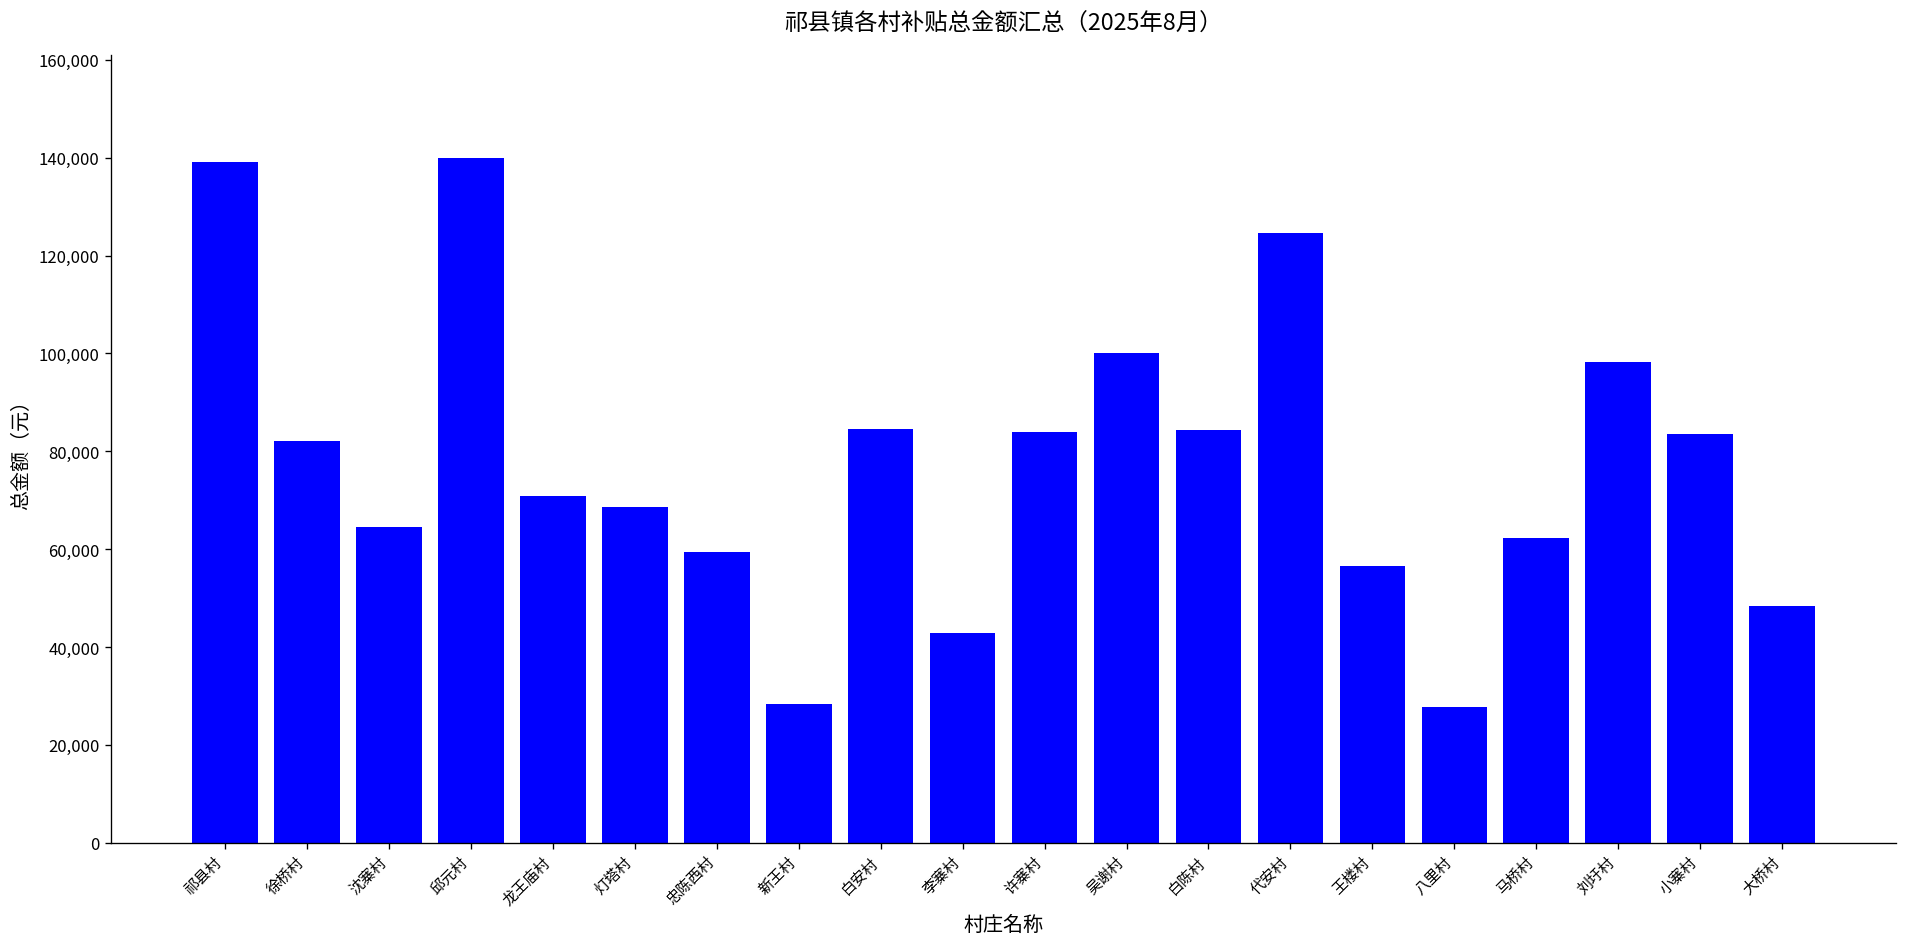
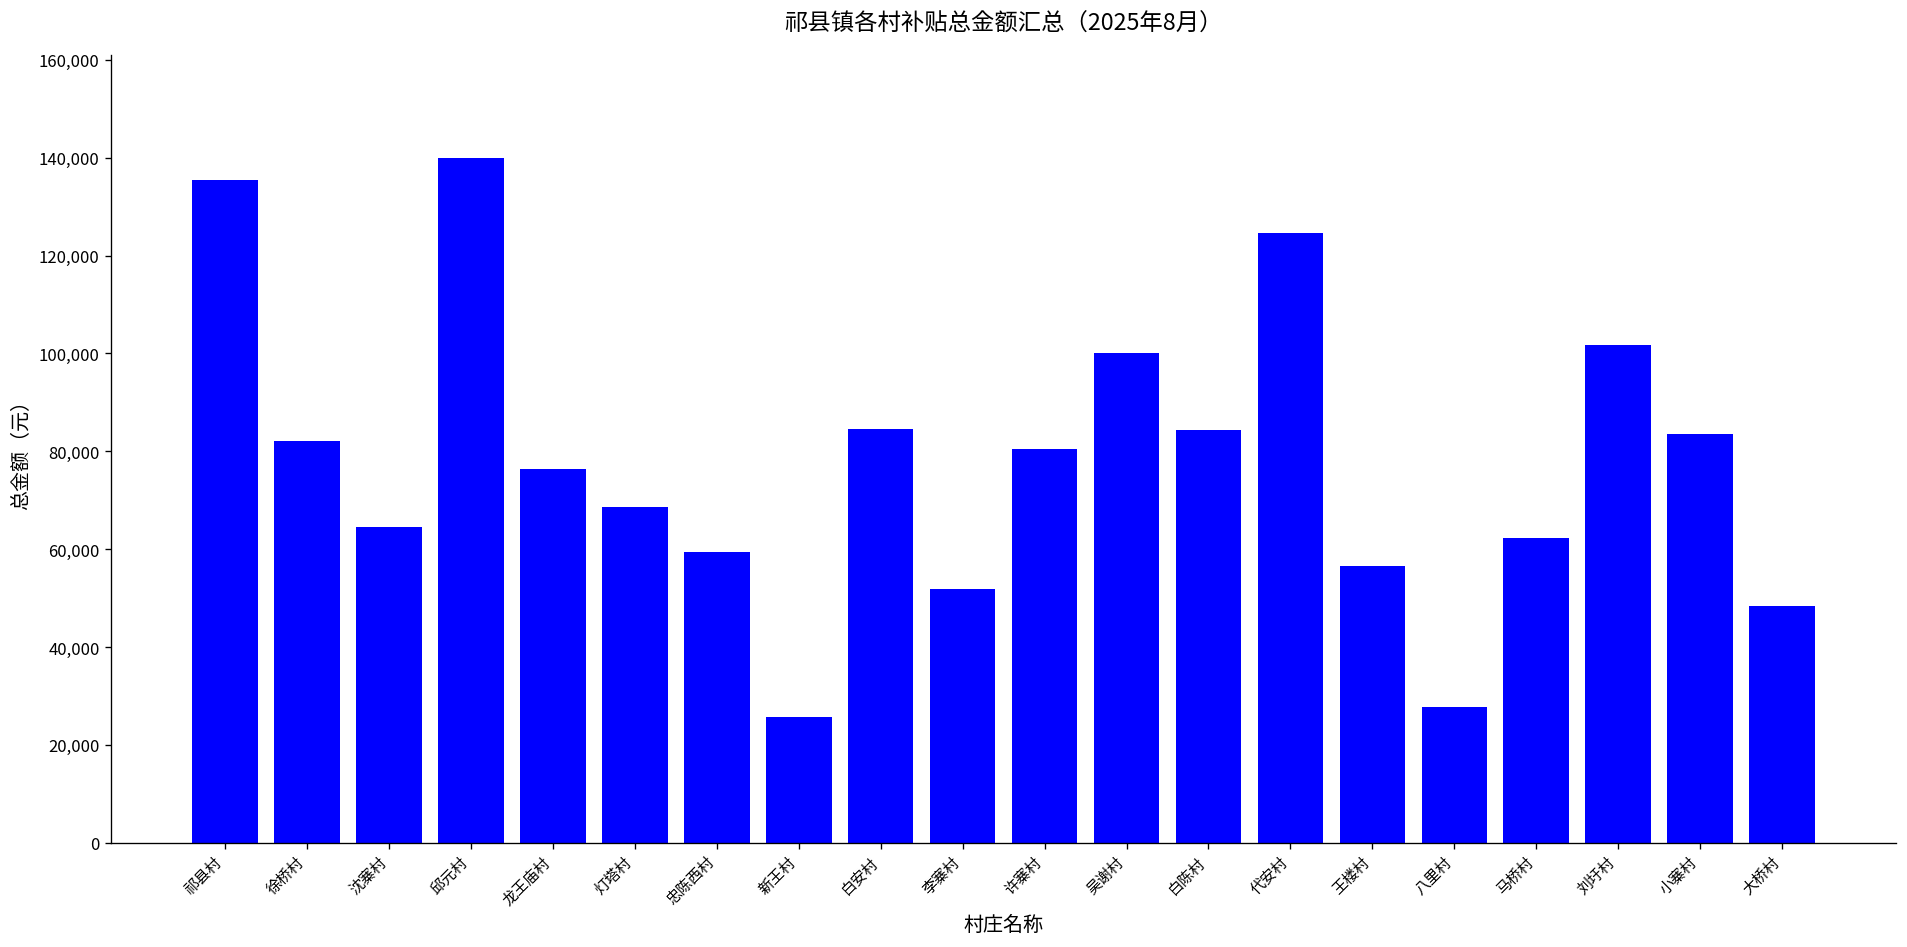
祁县村: 139,000 -> 135,000
龙王庙村: 71,000 -> 76,000
新王村: 28,000 -> 26,000
李寨村: 43,000 -> 52,000
许寨村: 84,000 -> 81,000
刘圩村: 98,000 -> 102,000
